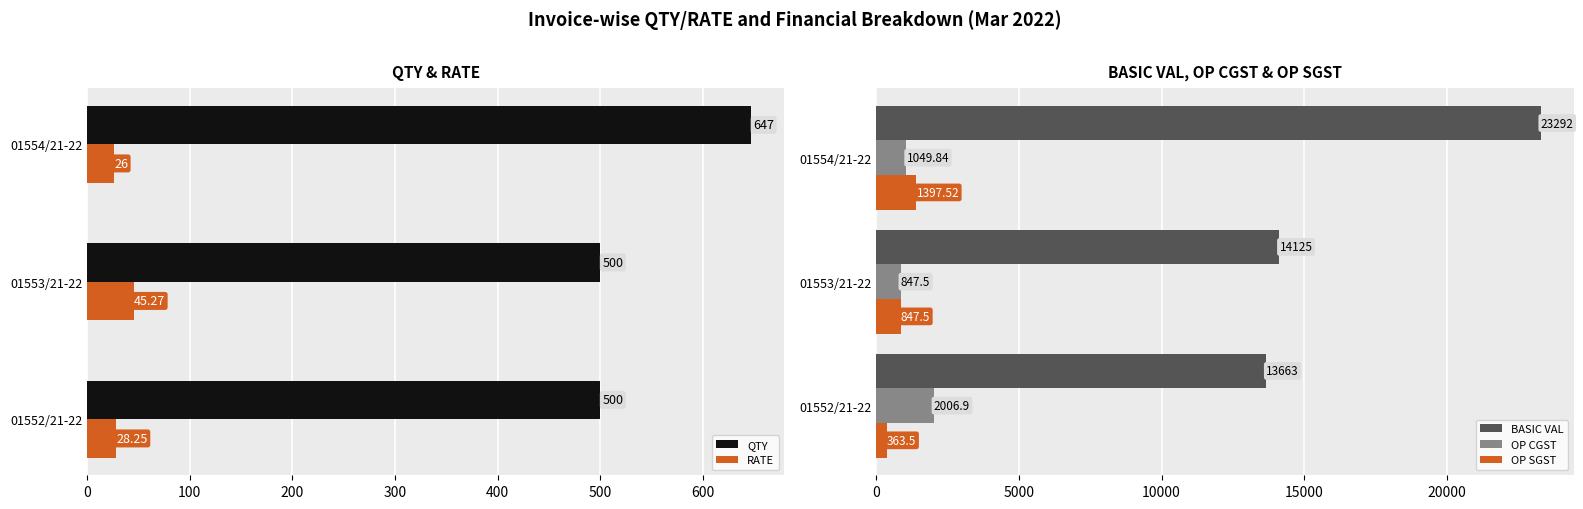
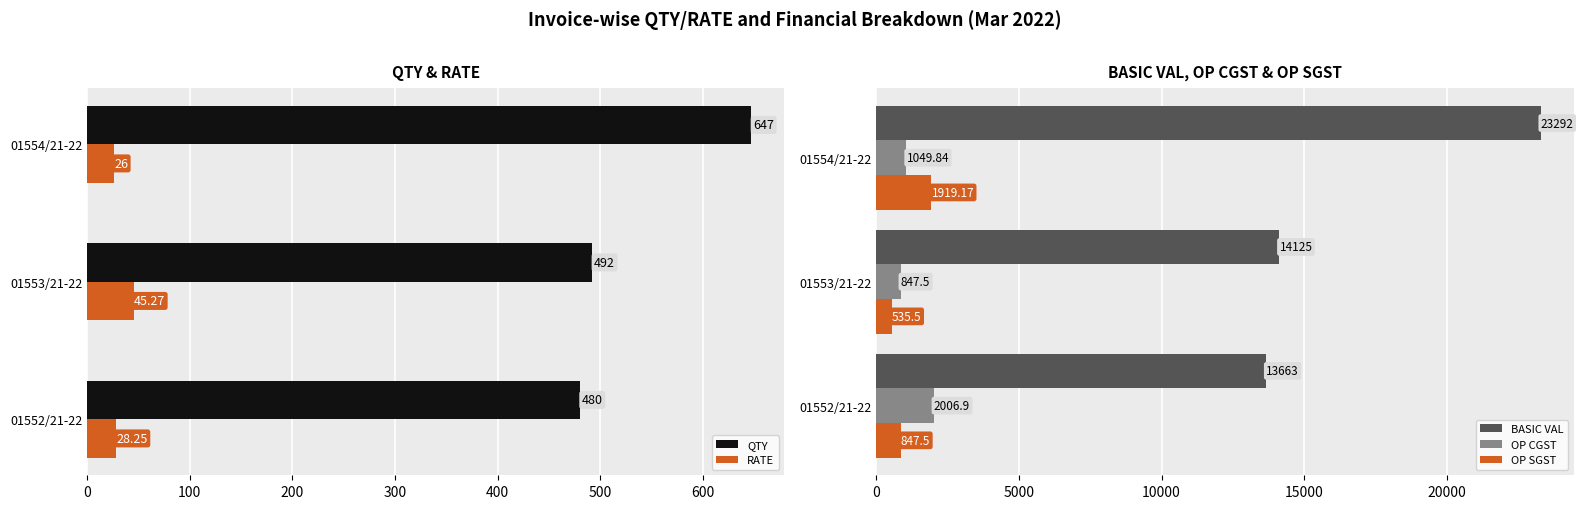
QTY & RATE, QTY, 01553/21-22: 500 -> 492
QTY & RATE, QTY, 01552/21-22: 500 -> 480
BASIC VAL, OP CGST & OP SGST, OP SGST, 01554/21-22: 1397.52 -> 1919.17
BASIC VAL, OP CGST & OP SGST, OP SGST, 01553/21-22: 847.5 -> 535.5
BASIC VAL, OP CGST & OP SGST, OP SGST, 01552/21-22: 363.5 -> 847.5
